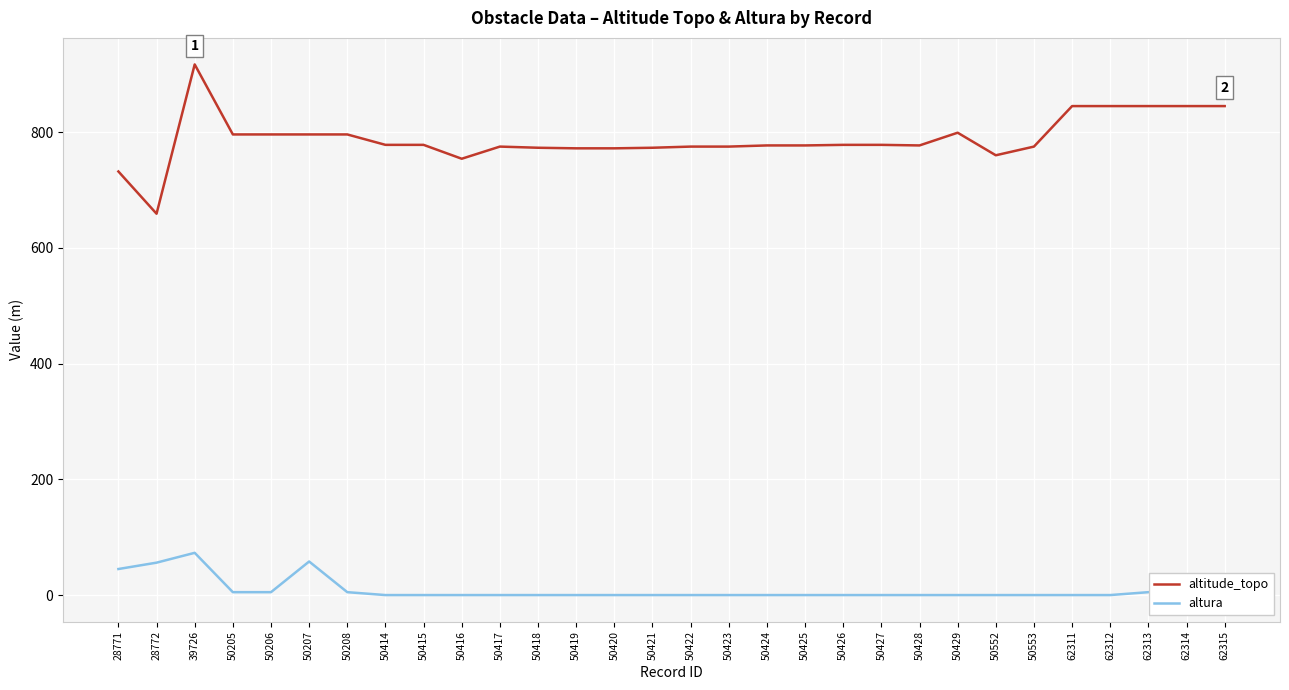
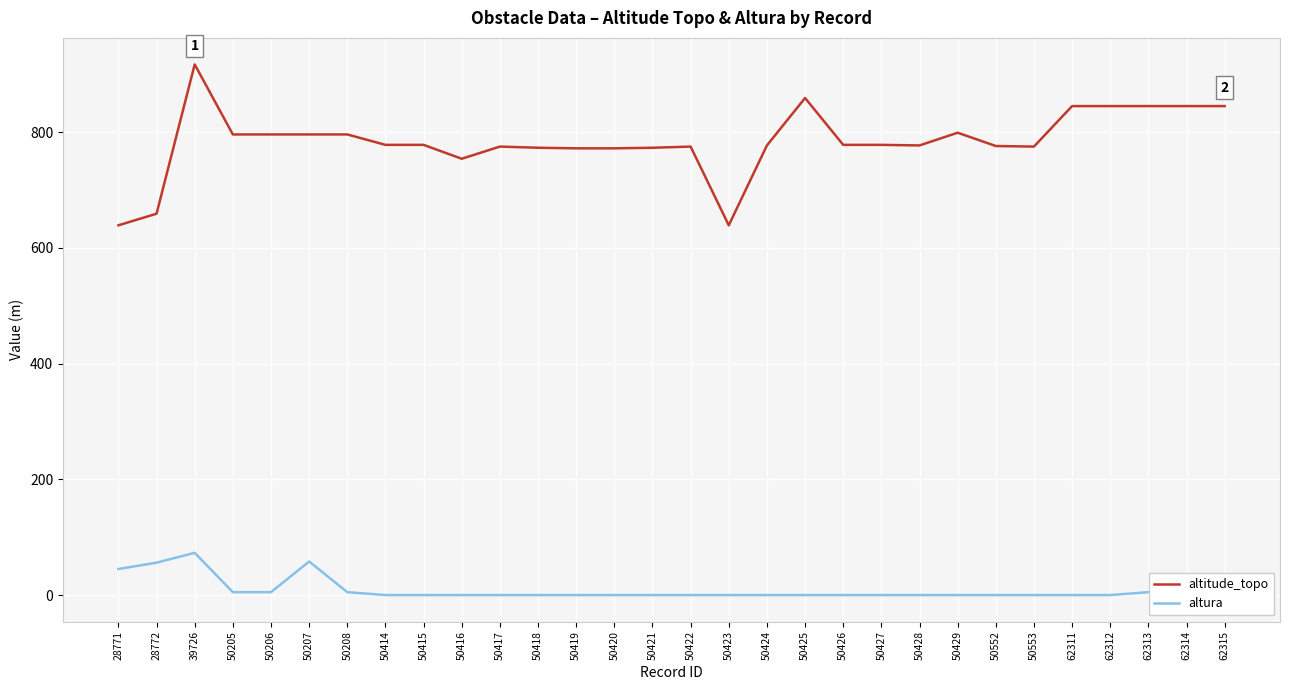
altitude_topo, 28771: 730 -> 640
altitude_topo, 50423: 780 -> 640
altitude_topo, 50425: 780 -> 860
altitude_topo, 50552: 760 -> 780
